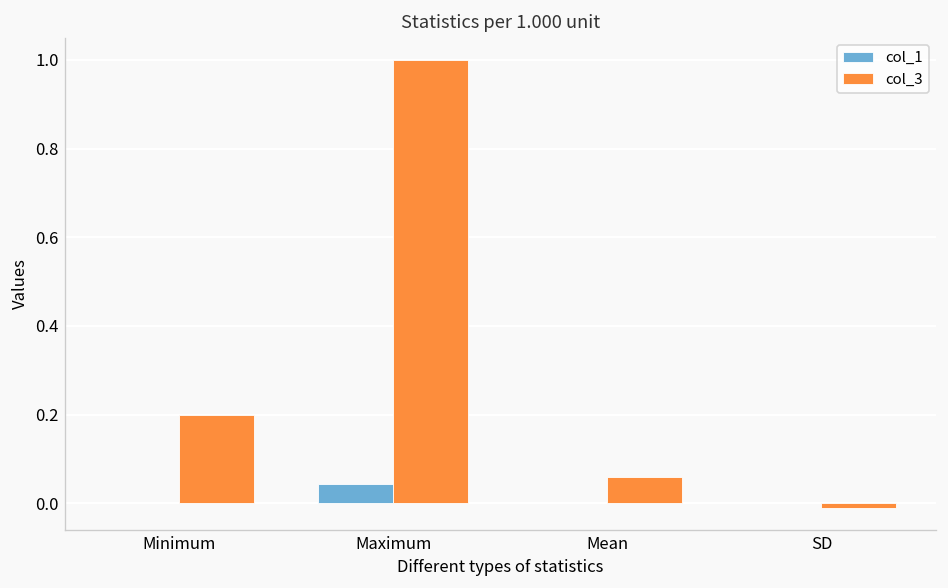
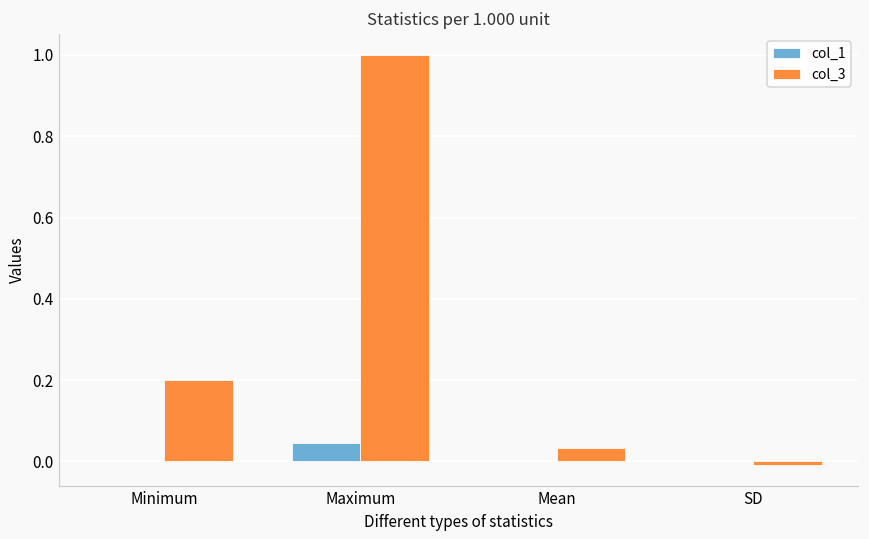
col_3, Mean: 0.06 -> 0.03
